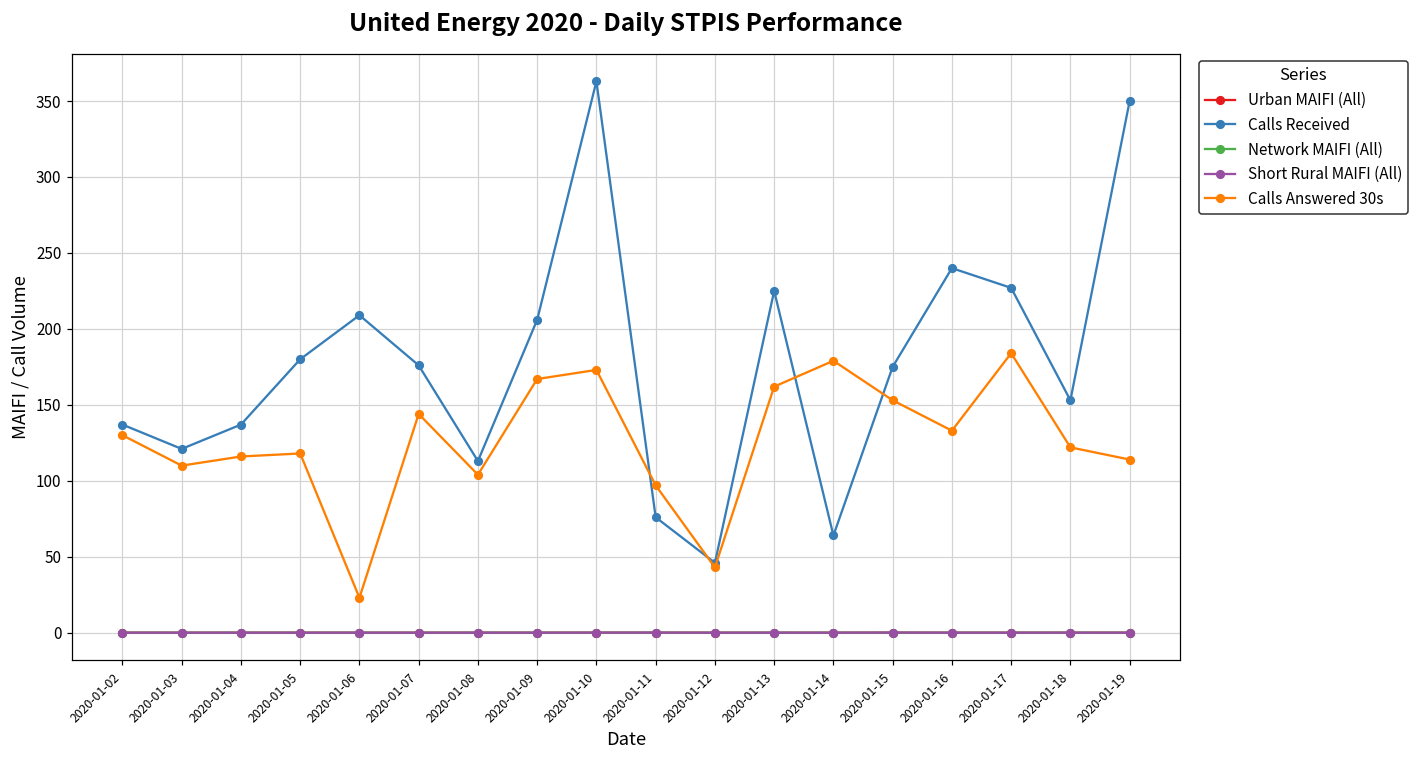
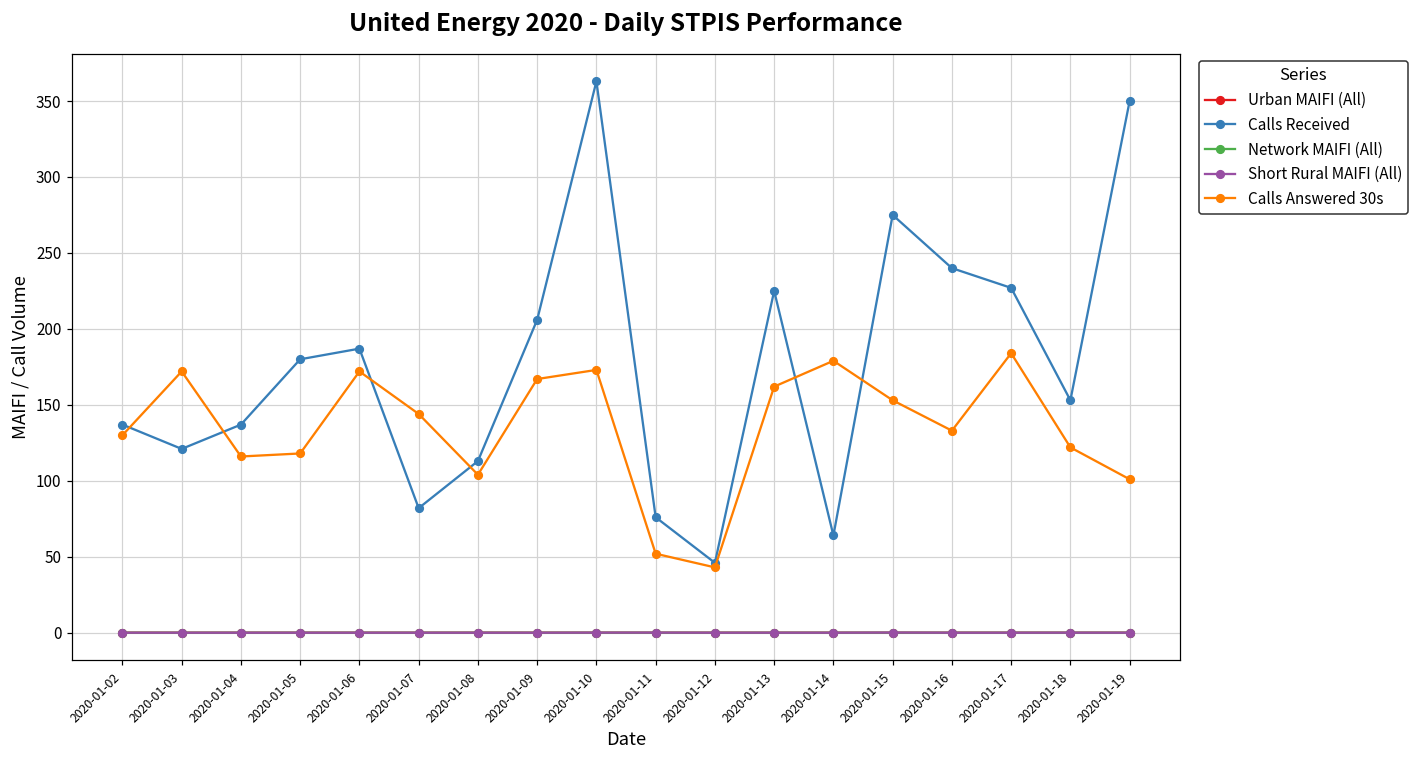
Calls Answered 30s, 2020-01-03: 110 -> 172
Calls Received, 2020-01-06: 209 -> 187
Calls Answered 30s, 2020-01-06: 23 -> 172
Calls Received, 2020-01-07: 176 -> 82
Calls Answered 30s, 2020-01-11: 97 -> 52
Calls Received, 2020-01-15: 175 -> 275
Calls Answered 30s, 2020-01-19: 114 -> 101
